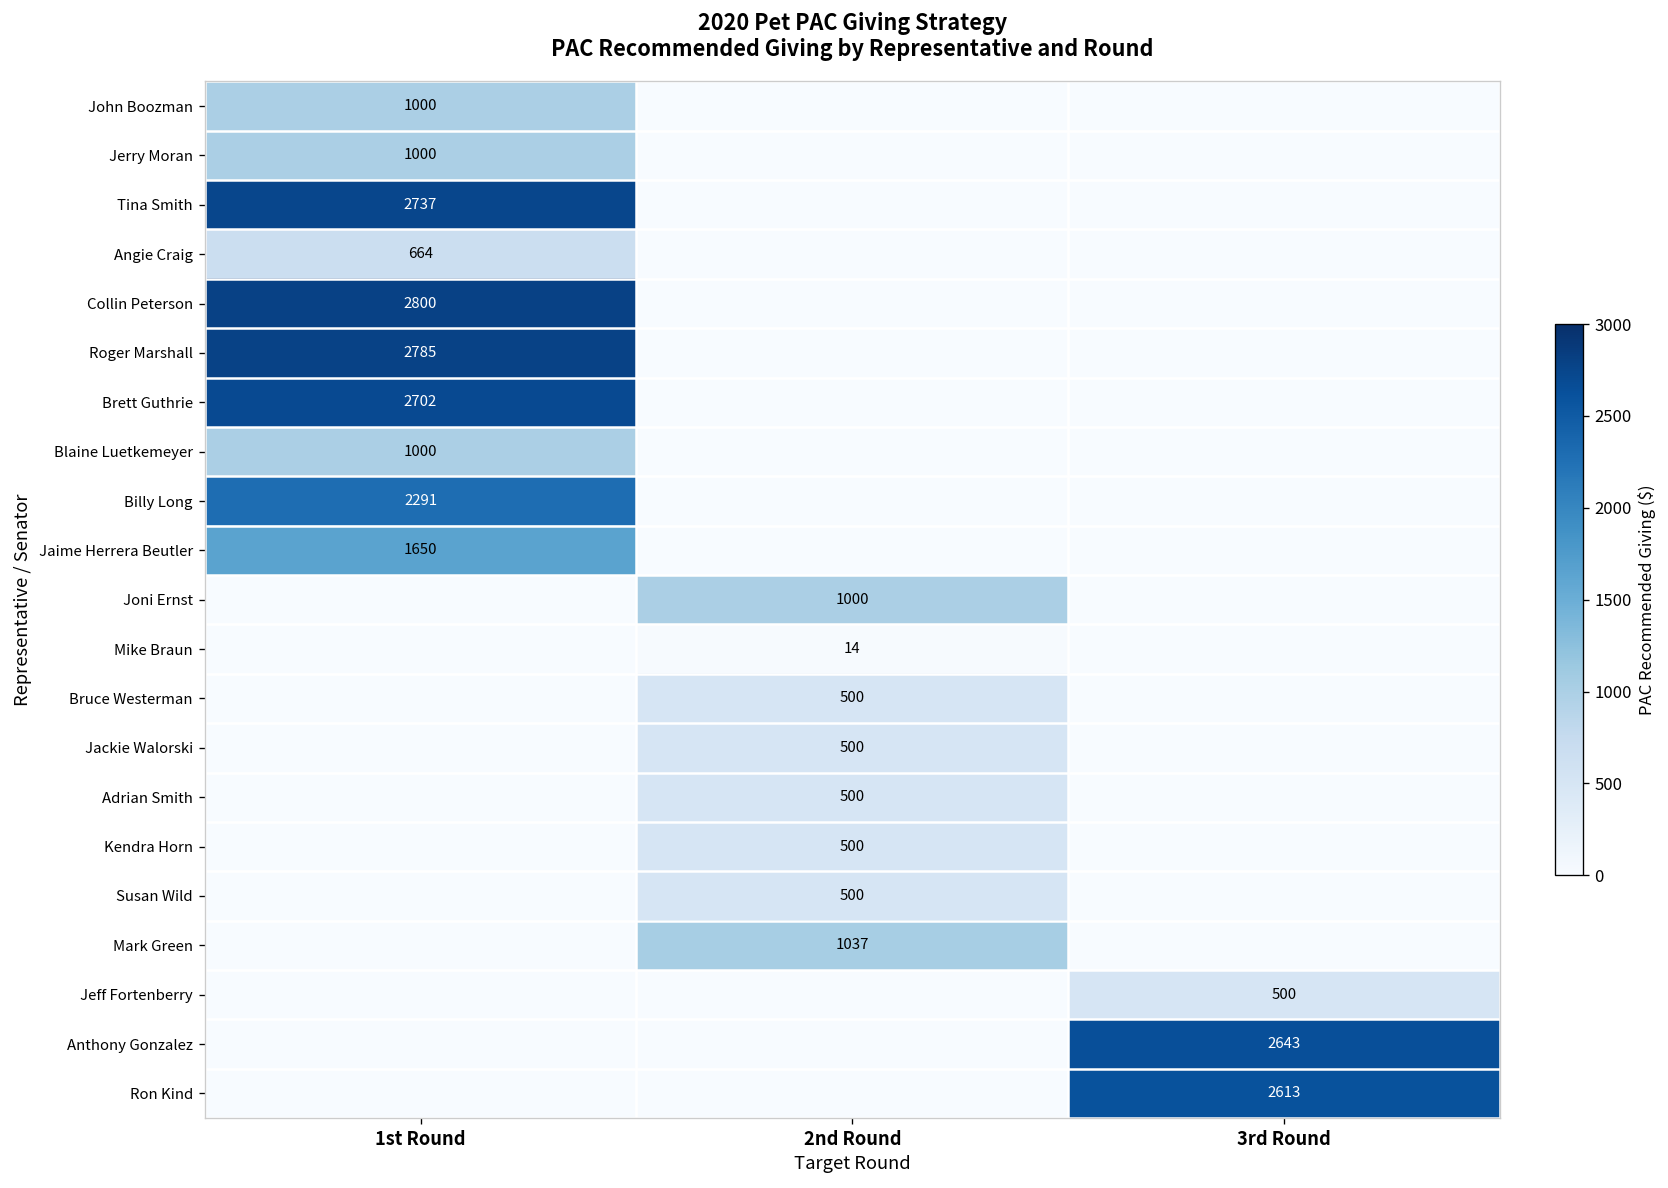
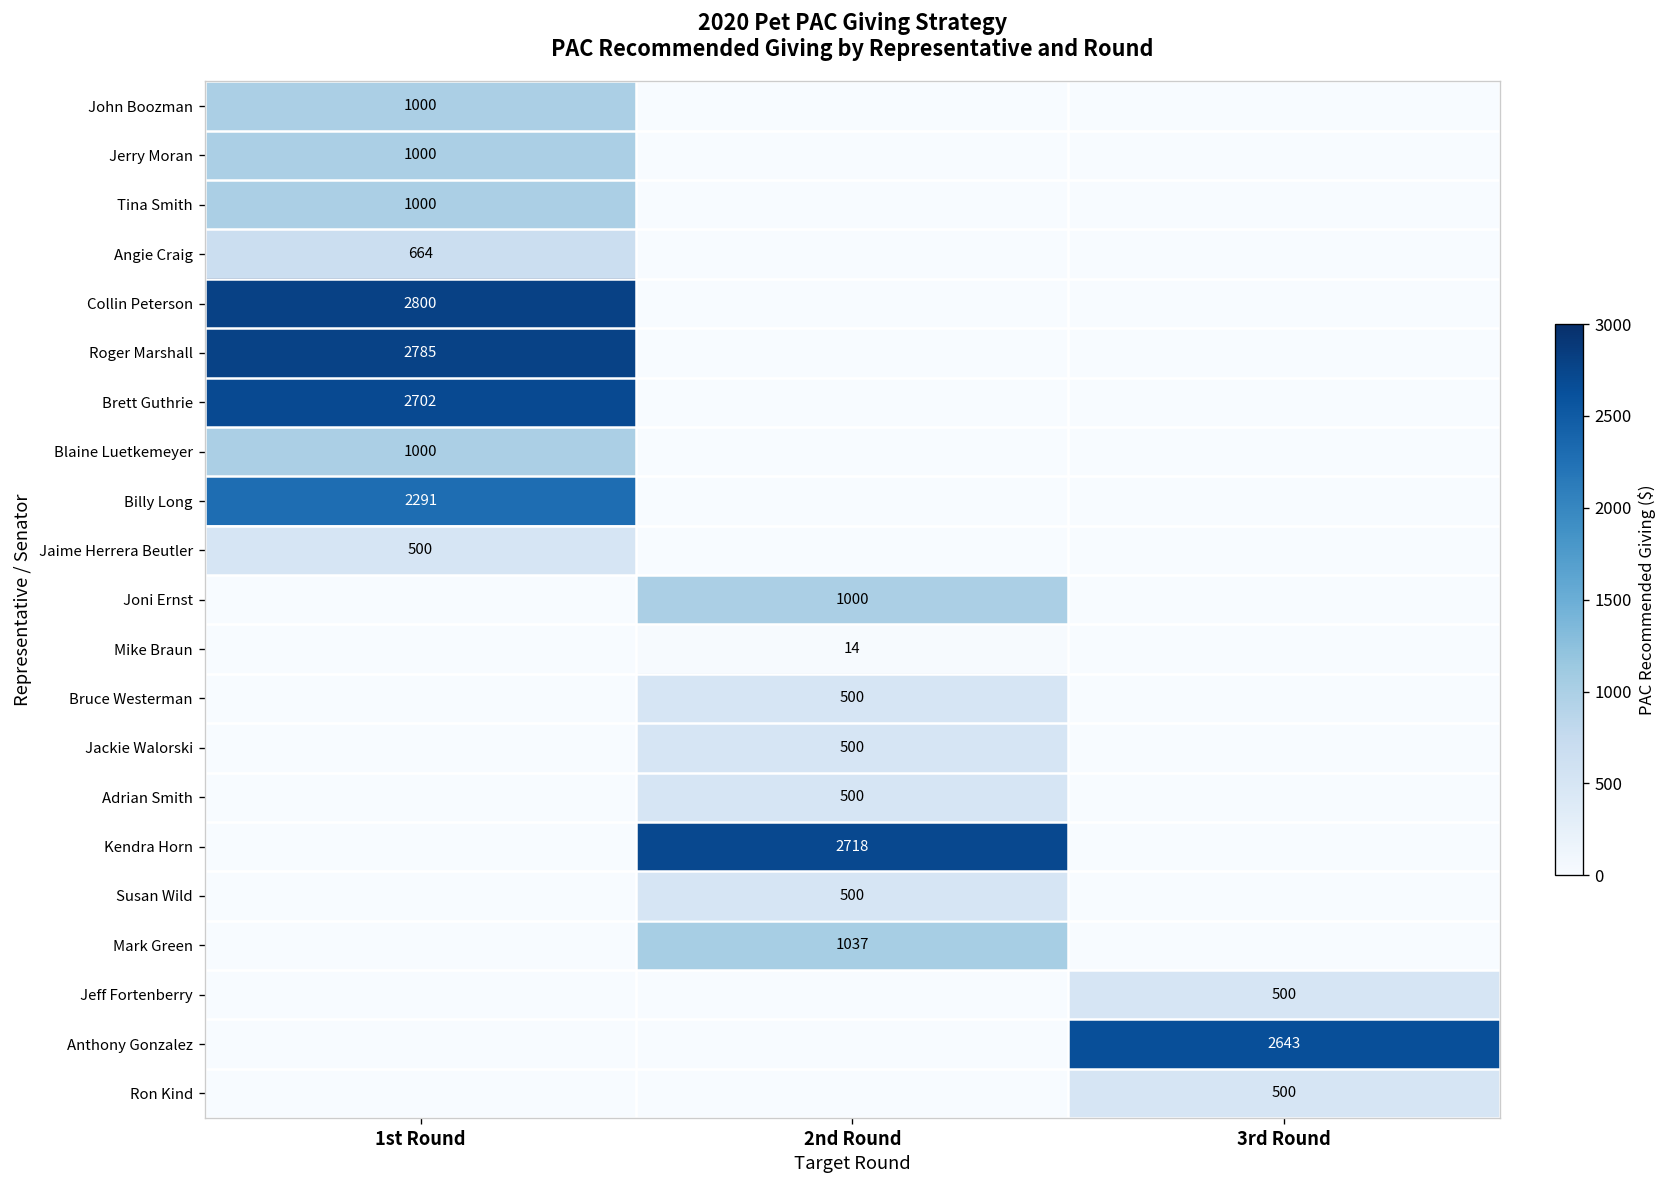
Tina Smith, 1st Round: 2737 -> 1000
Jaime Herrera Beutler, 1st Round: 1650 -> 500
Kendra Horn, 2nd Round: 500 -> 2718
Ron Kind, 3rd Round: 2613 -> 500
